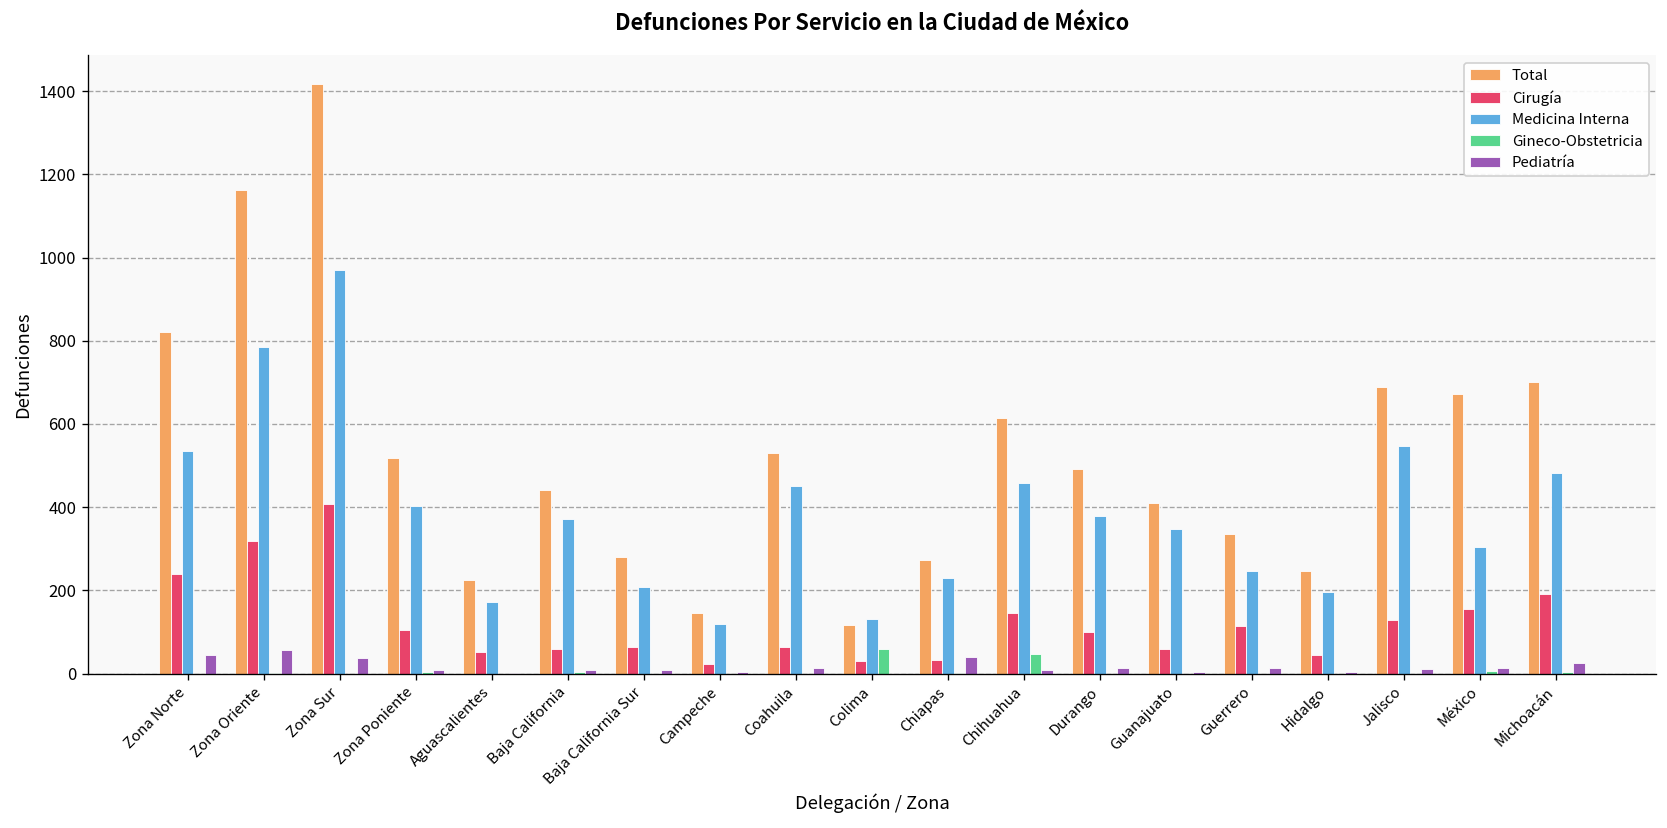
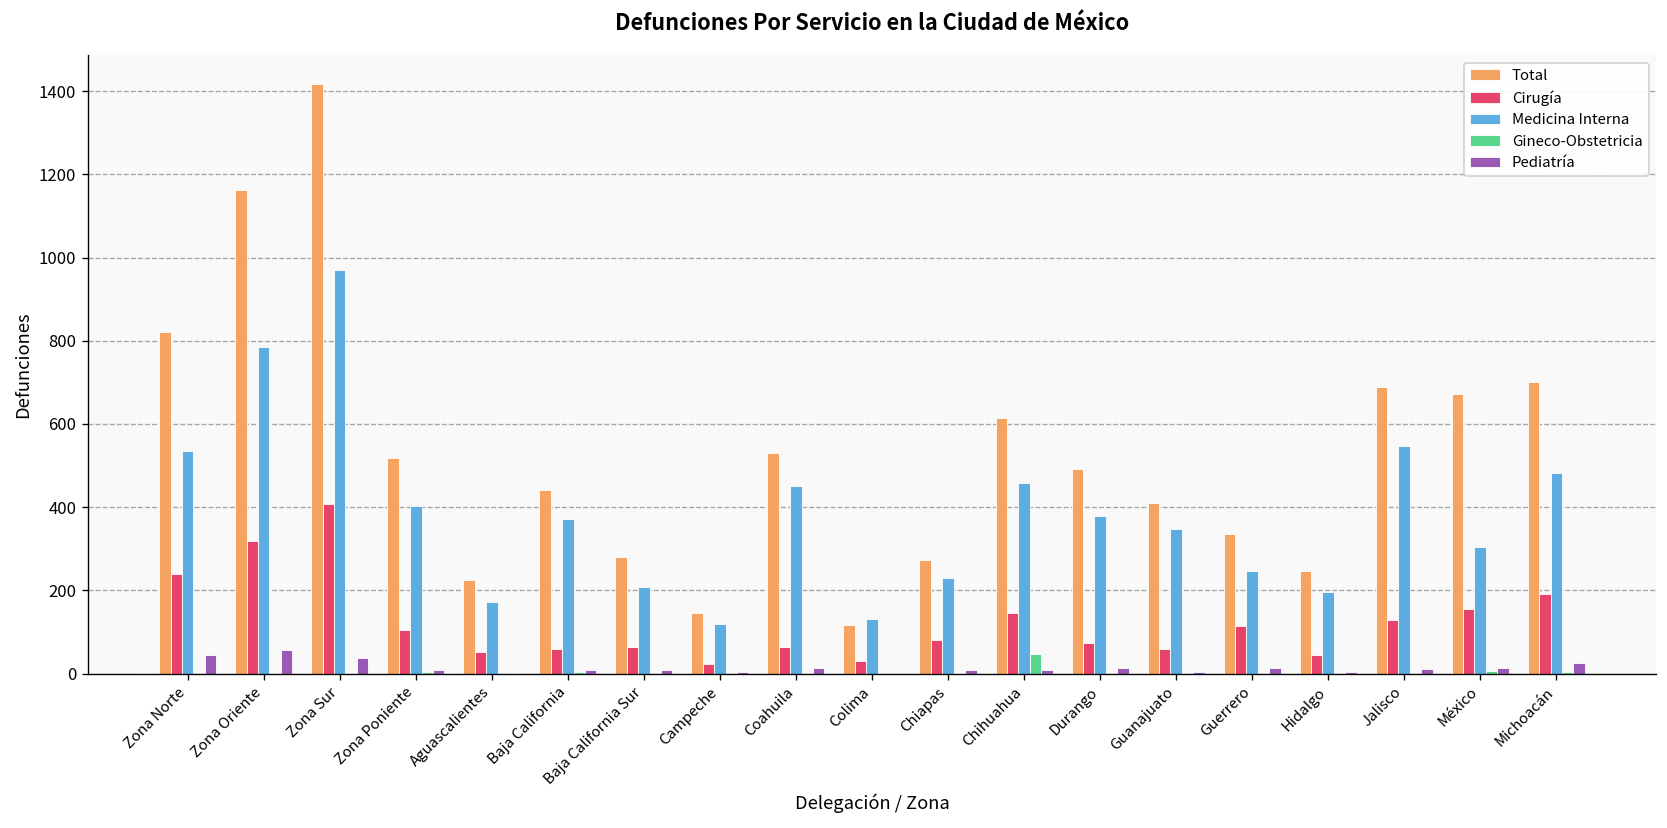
Gineco-Obstetricia, Colima: 60 -> 0
Cirugía, Chiapas: 30 -> 80
Pediatría, Chiapas: 40 -> 10
Cirugía, Durango: 100 -> 70
